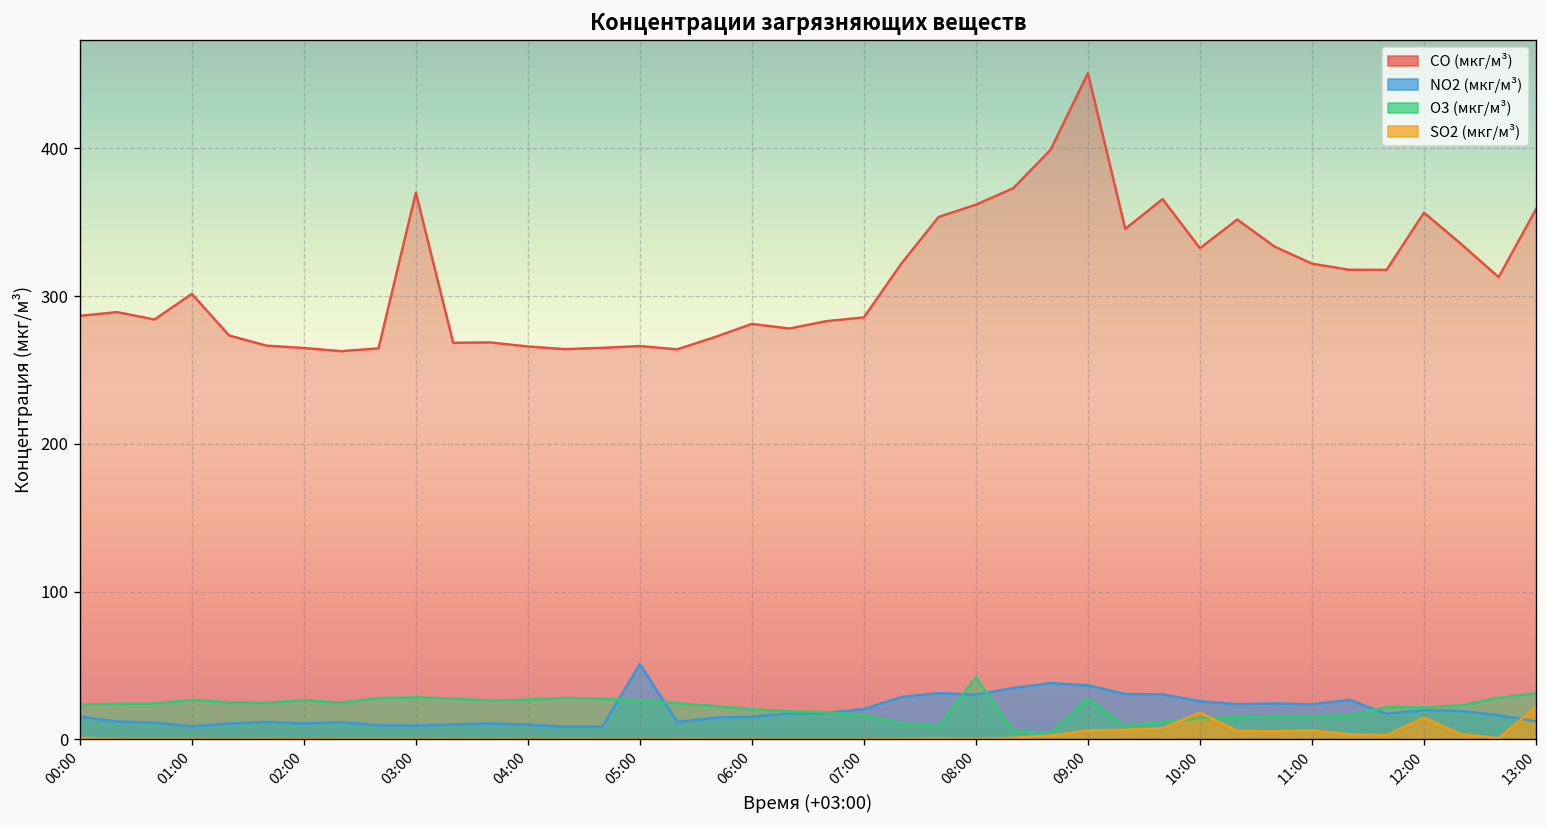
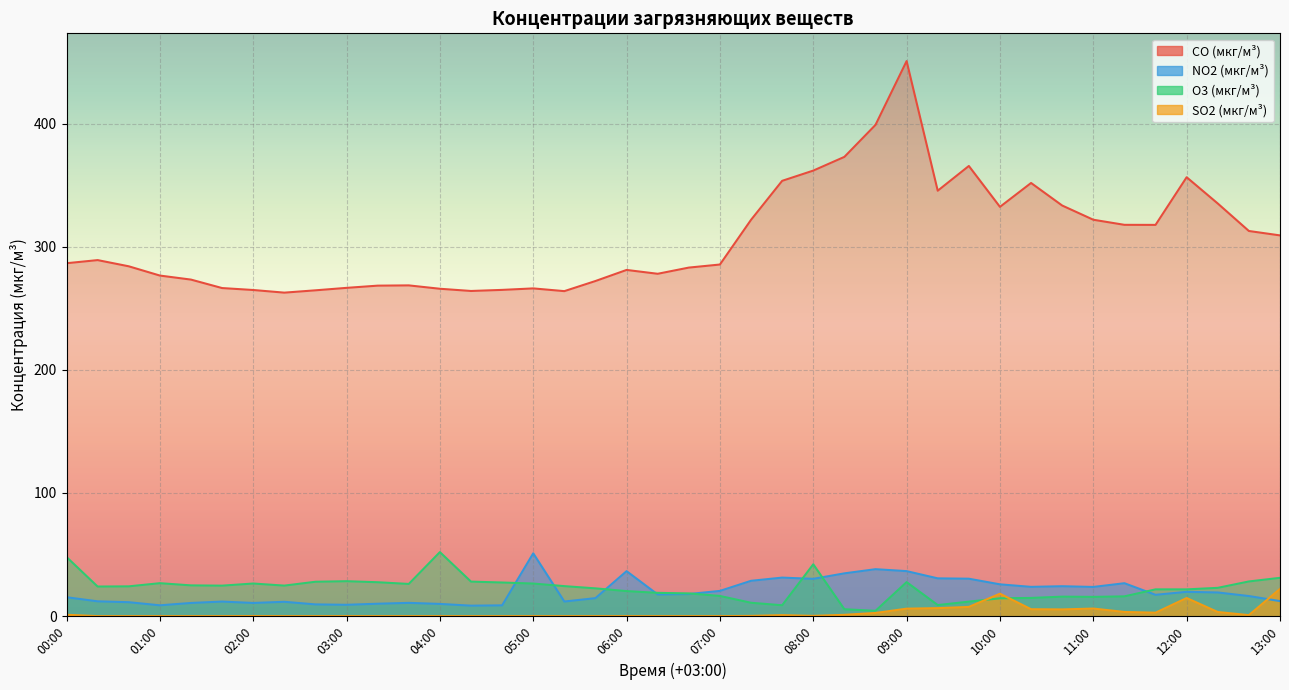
O3 (мкг/м³), 00:00: 24 -> 48
CO (мкг/м³), 01:00: 301 -> 277
CO (мкг/м³), 03:00: 370 -> 267
O3 (мкг/м³), 04:00: 27 -> 52
NO2 (мкг/м³), 06:00: 15 -> 37
CO (мкг/м³), 13:00: 359 -> 309
